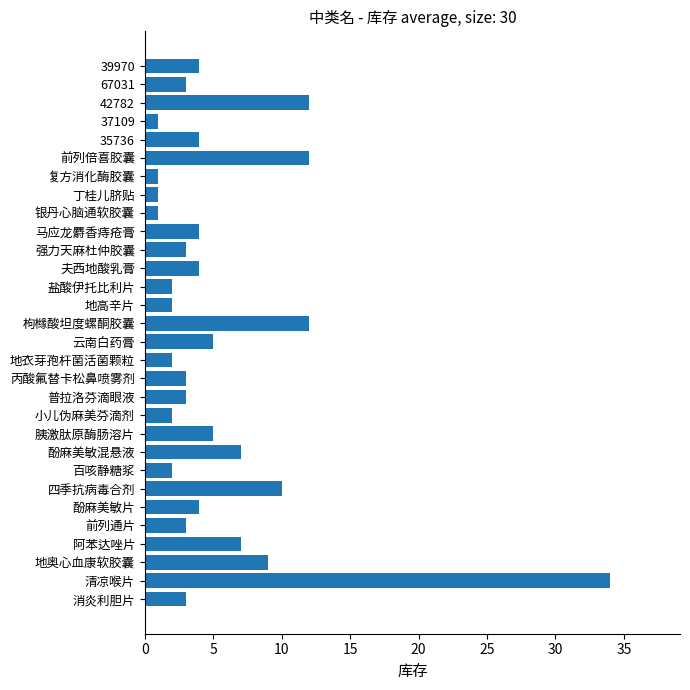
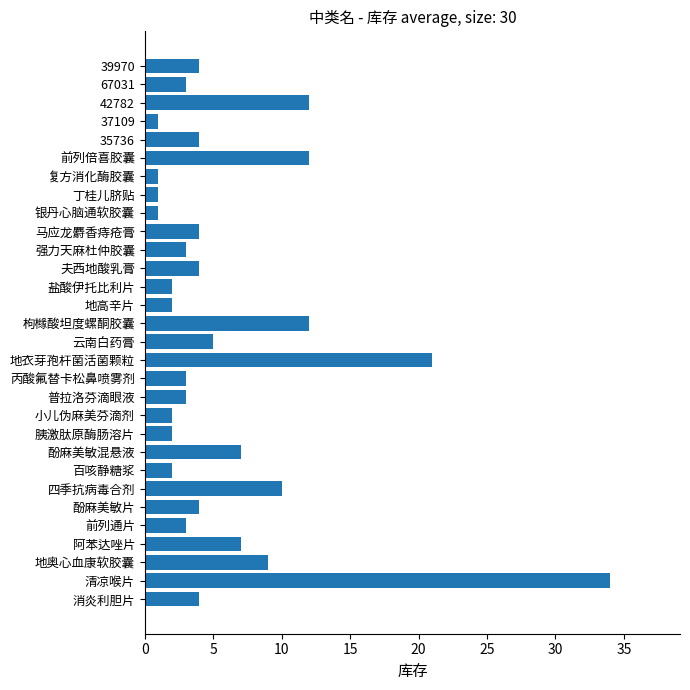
地衣芽孢杆菌活菌颗粒: 2 -> 21
胰激肽原酶肠溶片: 5 -> 2
消炎利胆片: 3 -> 4
